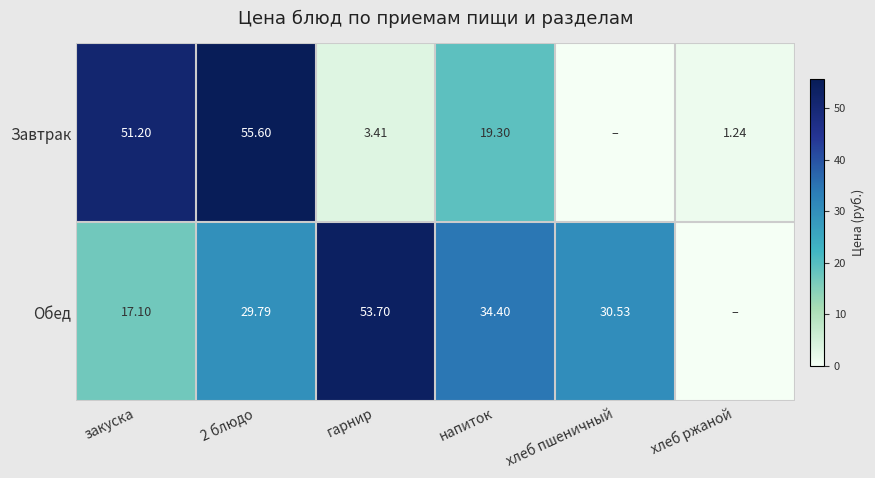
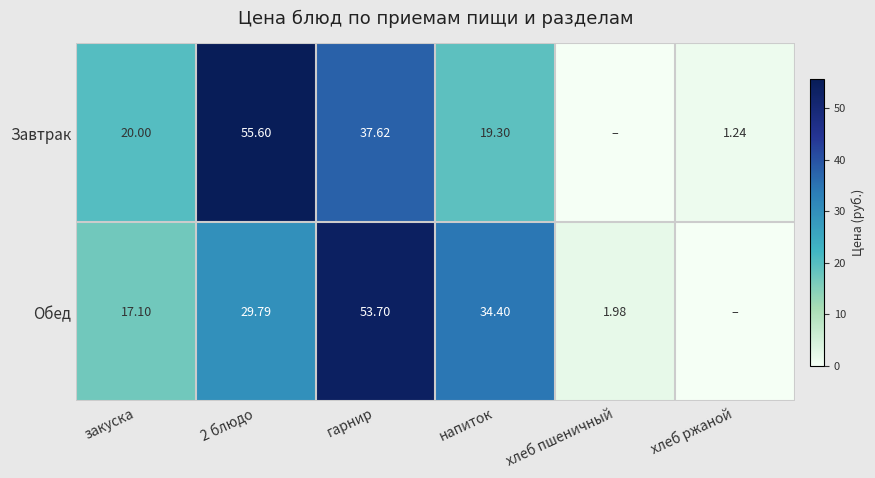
Завтрак, закуска: 51.20 -> 20.00
Завтрак, гарнир: 3.41 -> 37.62
Обед, хлеб пшеничный: 30.53 -> 1.98
